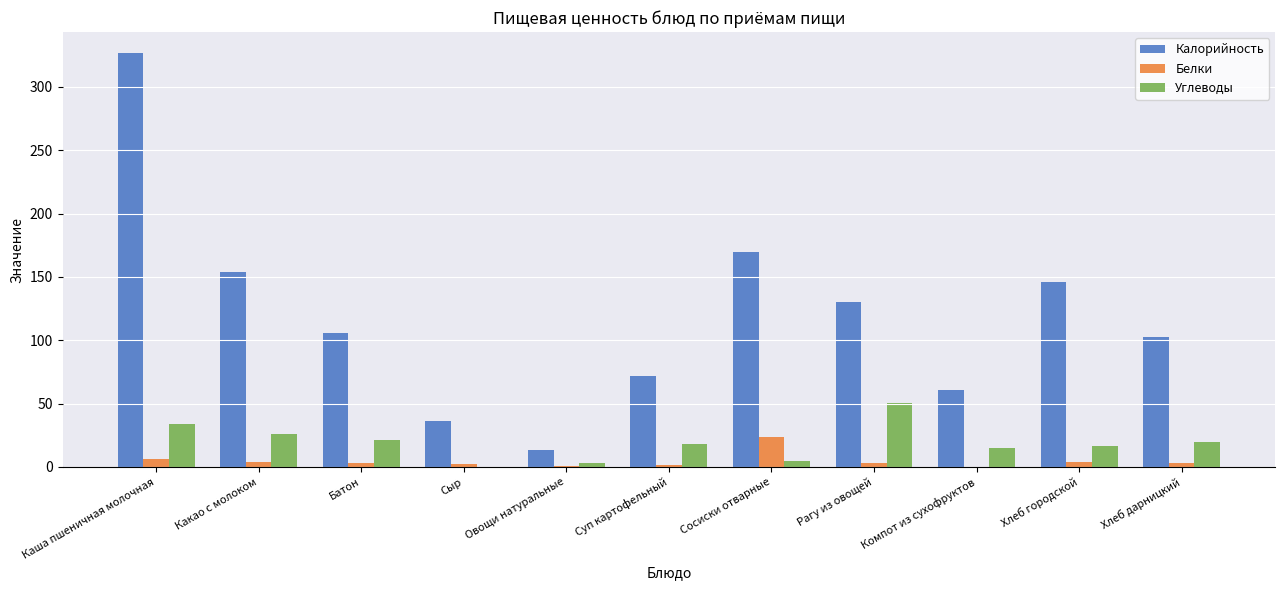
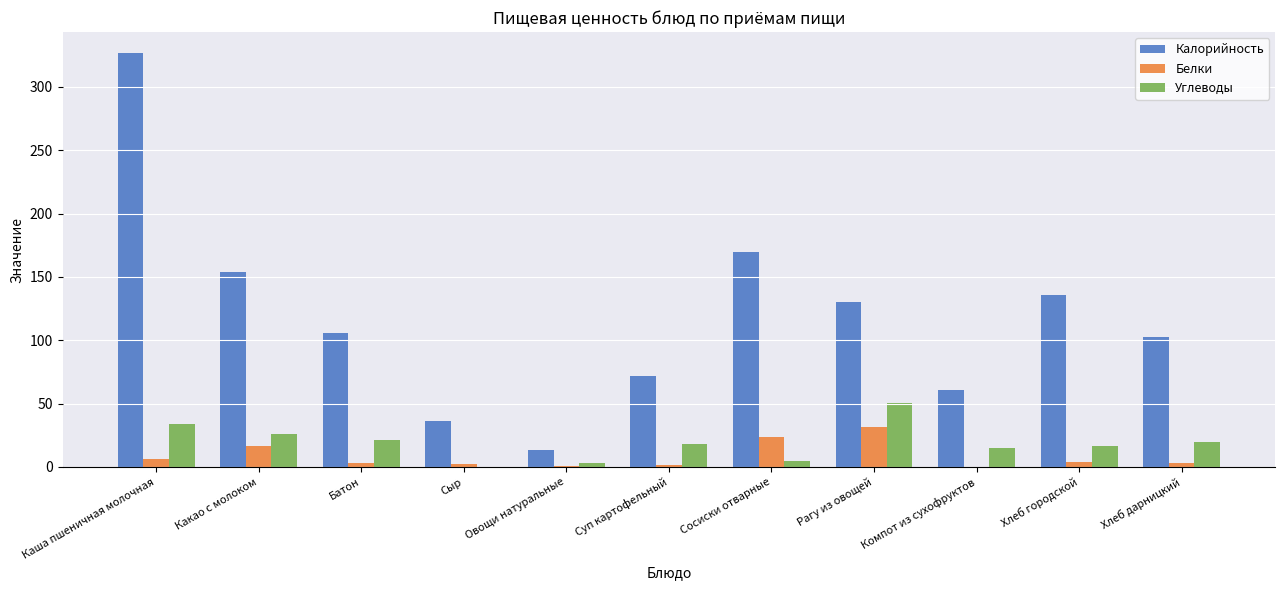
Белки, Какао с молоком: 4 -> 16
Белки, Рагу из овощей: 3 -> 32
Калорийность, Хлеб городской: 146 -> 136
